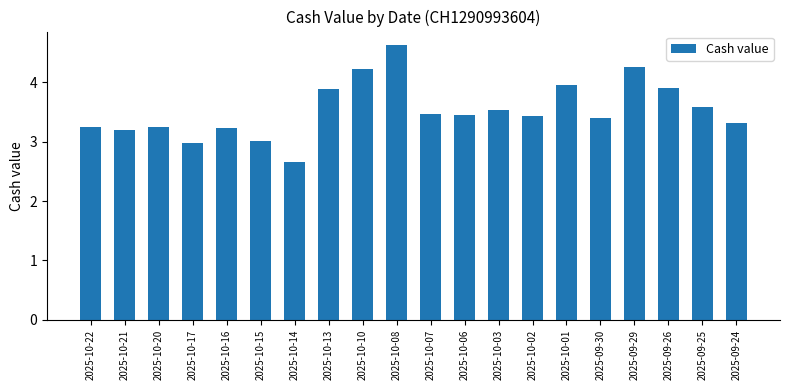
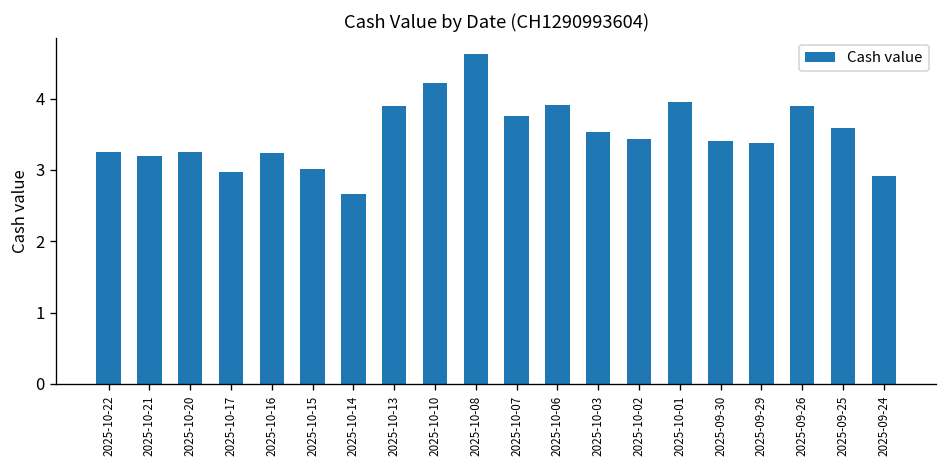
2025-10-07: 3.5 -> 3.8
2025-10-06: 3.5 -> 3.9
2025-09-29: 4.3 -> 3.4
2025-09-24: 3.3 -> 2.9
